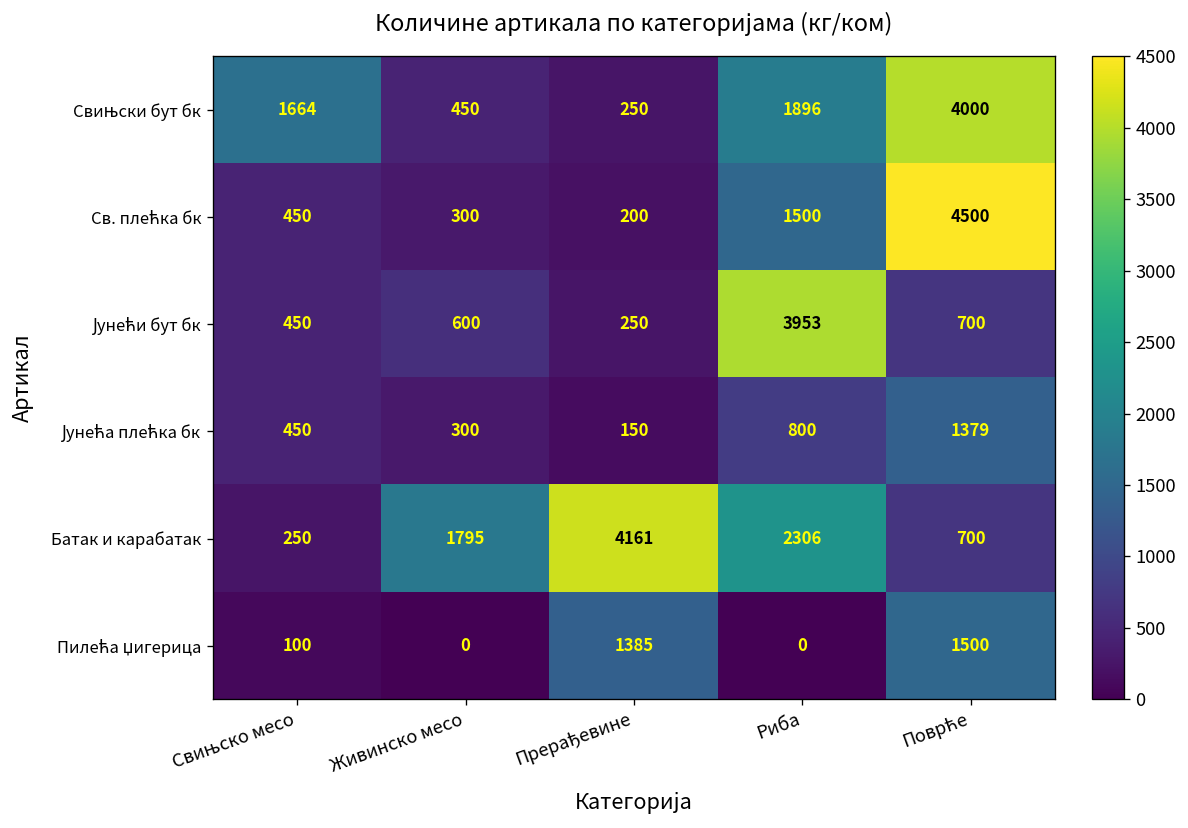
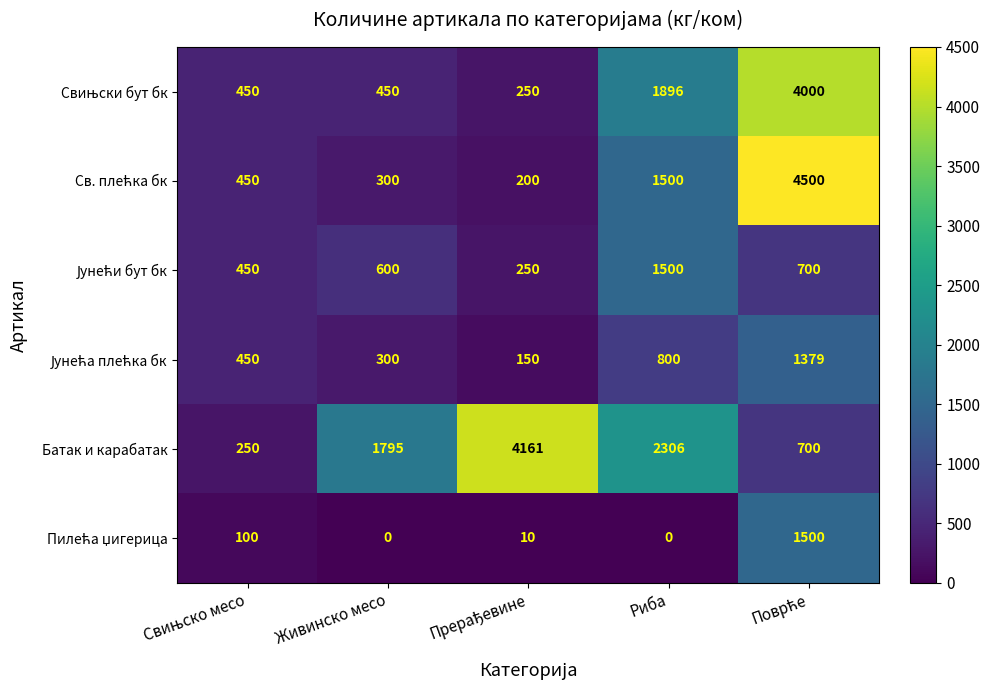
Свињски бут бк, Свињско месо: 1664 -> 450
Јунећи бут бк, Риба: 3953 -> 1500
Пилећа џигерица, Прерађевине: 1385 -> 10
